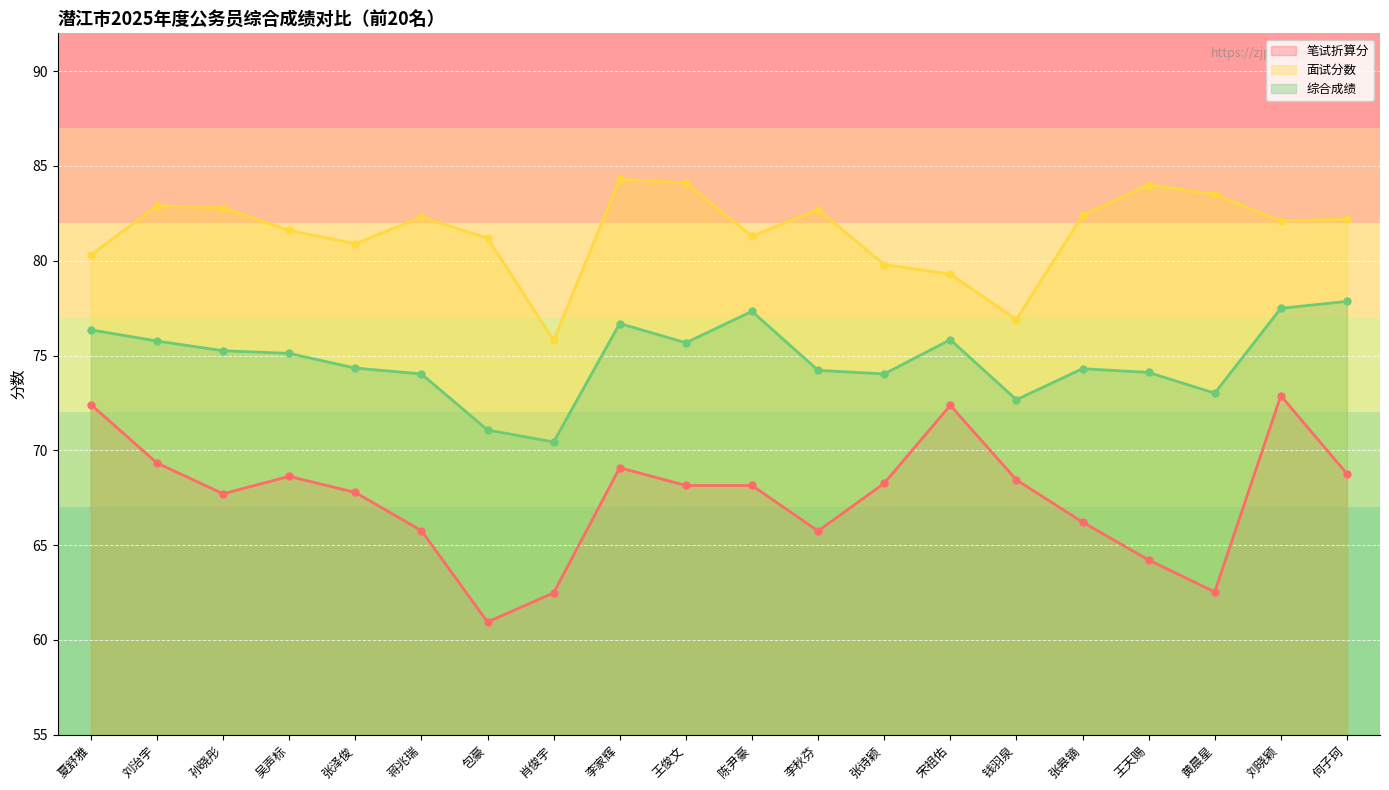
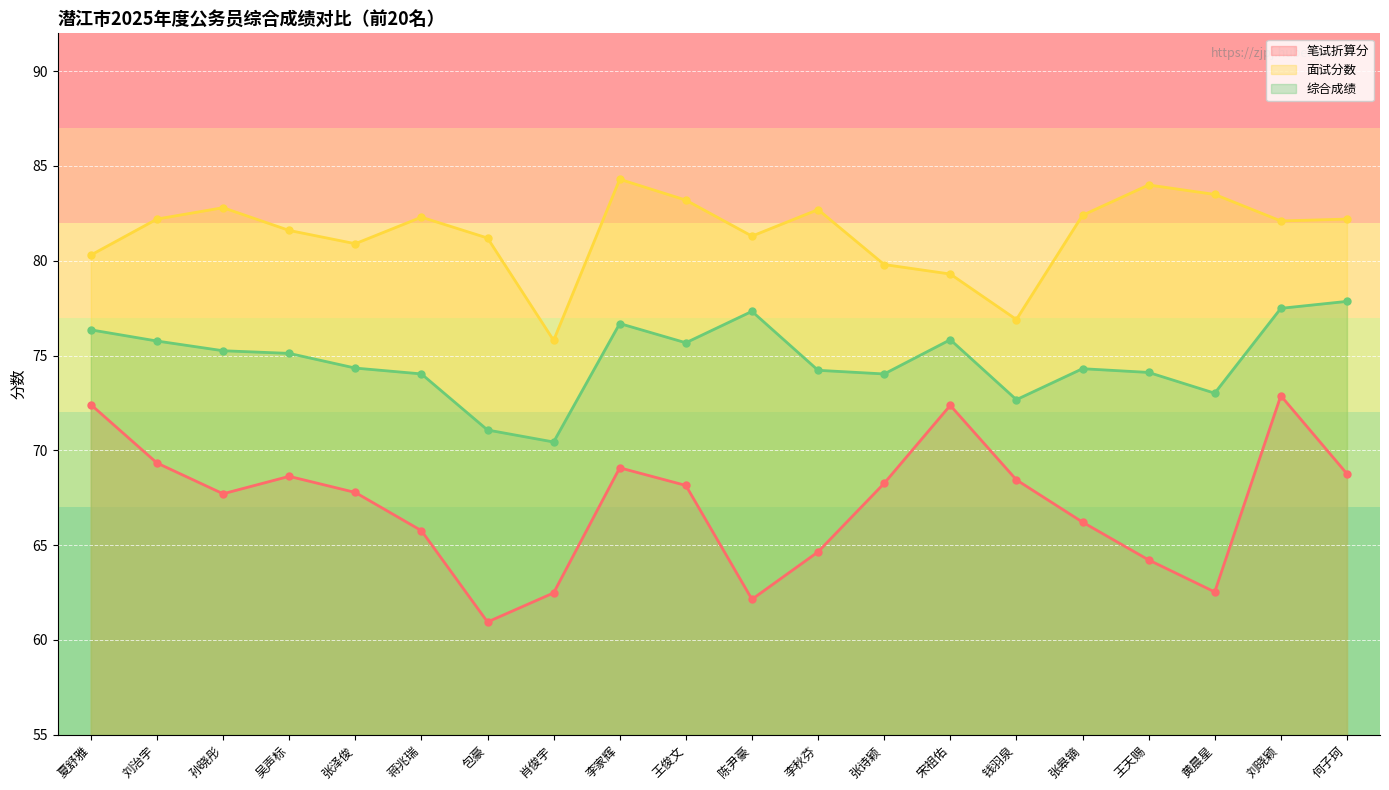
面试分数, 刘治宇: 82.9 -> 82.2
面试分数, 王俊文: 84.1 -> 83.2
笔试折算分, 陈尹豪: 68.1 -> 62.1
笔试折算分, 李秋芬: 65.7 -> 64.6
